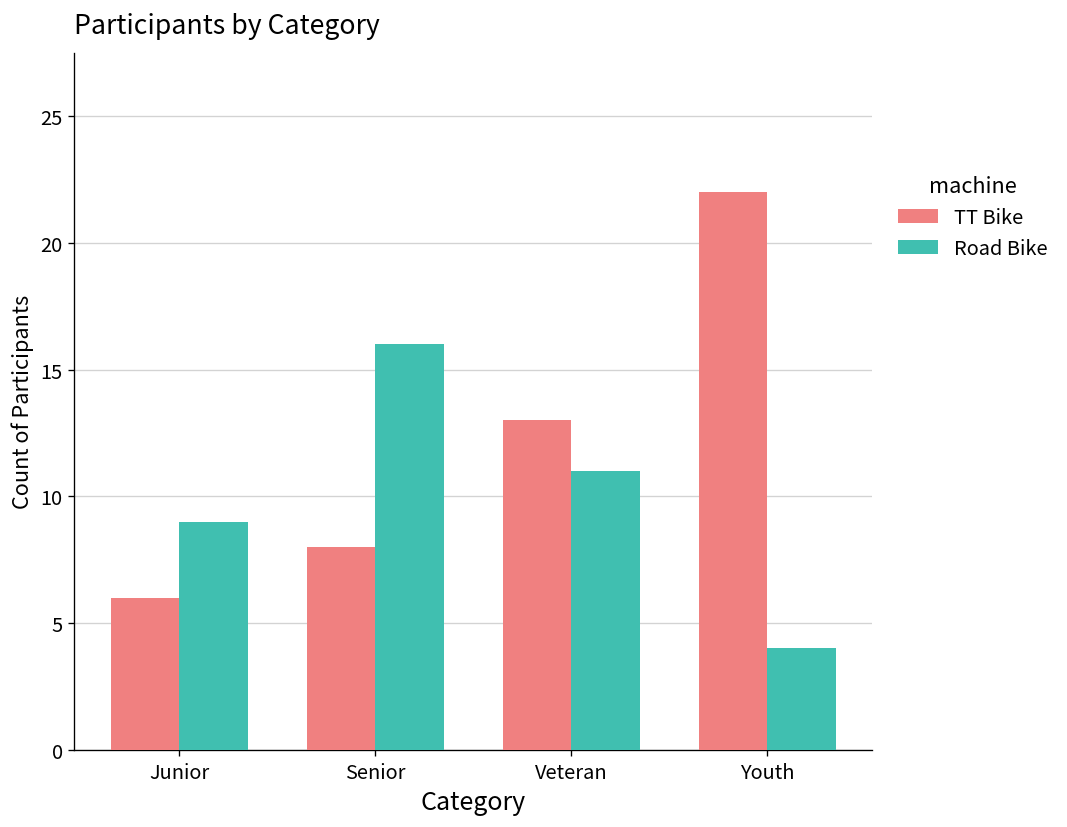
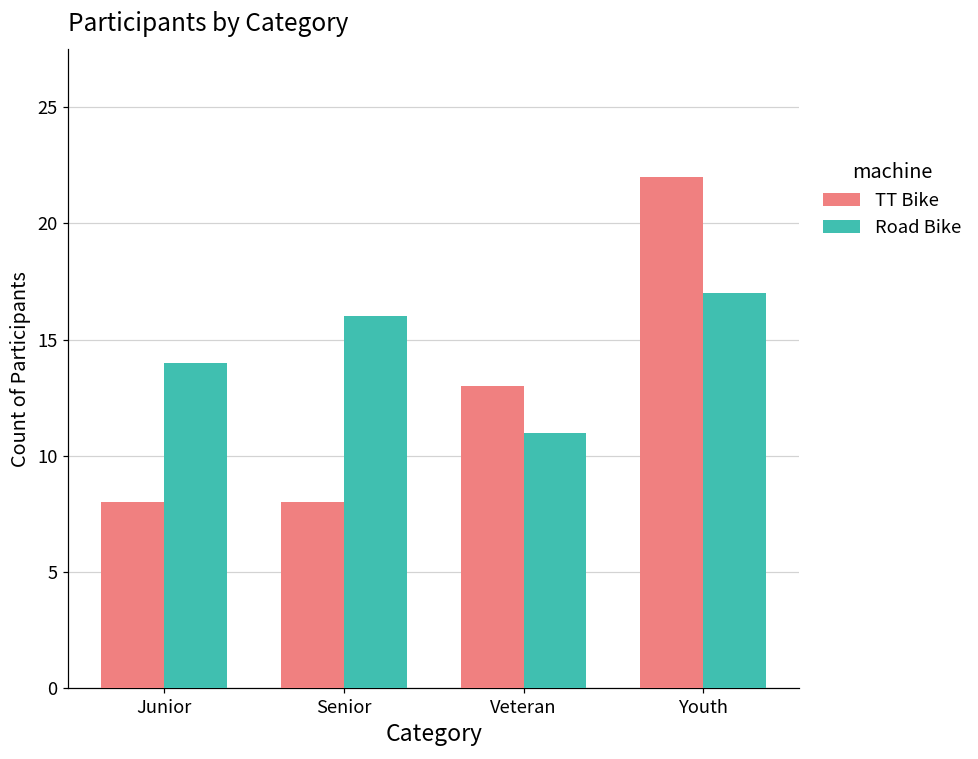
TT Bike, Junior: 6 -> 8
Road Bike, Junior: 9 -> 14
Road Bike, Youth: 4 -> 17
